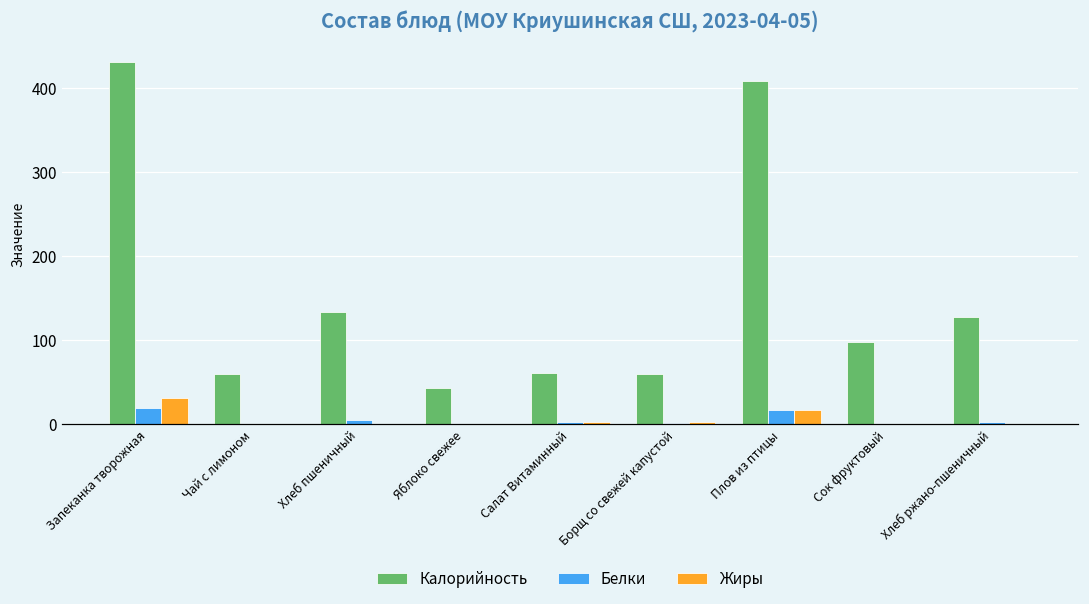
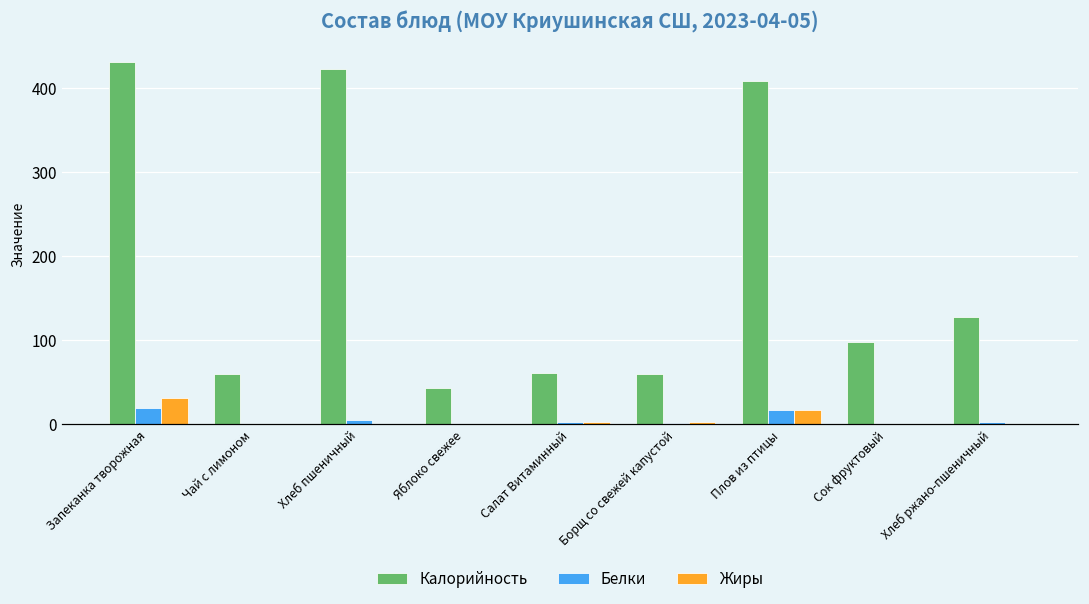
Калорийность, Хлеб пшеничный: 130 -> 420
